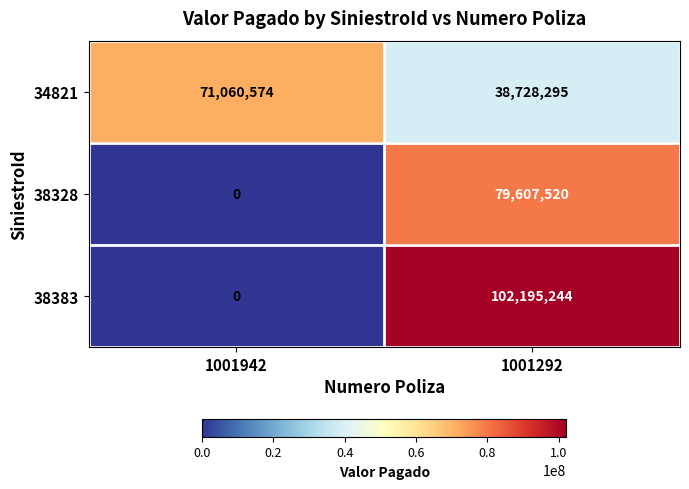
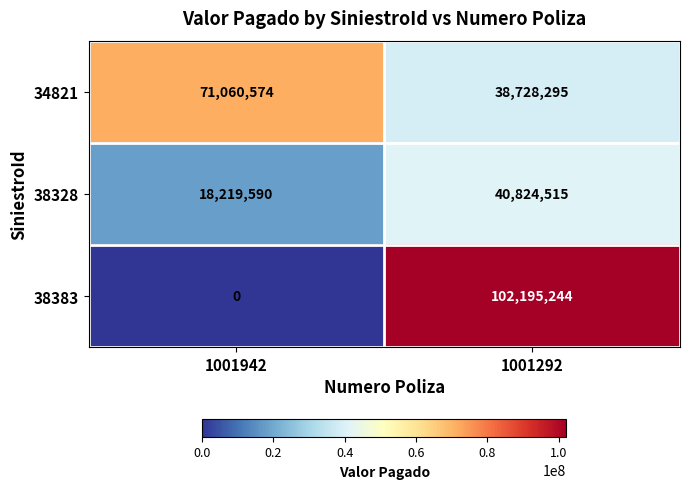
38328, 1001942: 0 -> 18,219,590
38328, 1001292: 79,607,520 -> 40,824,515
